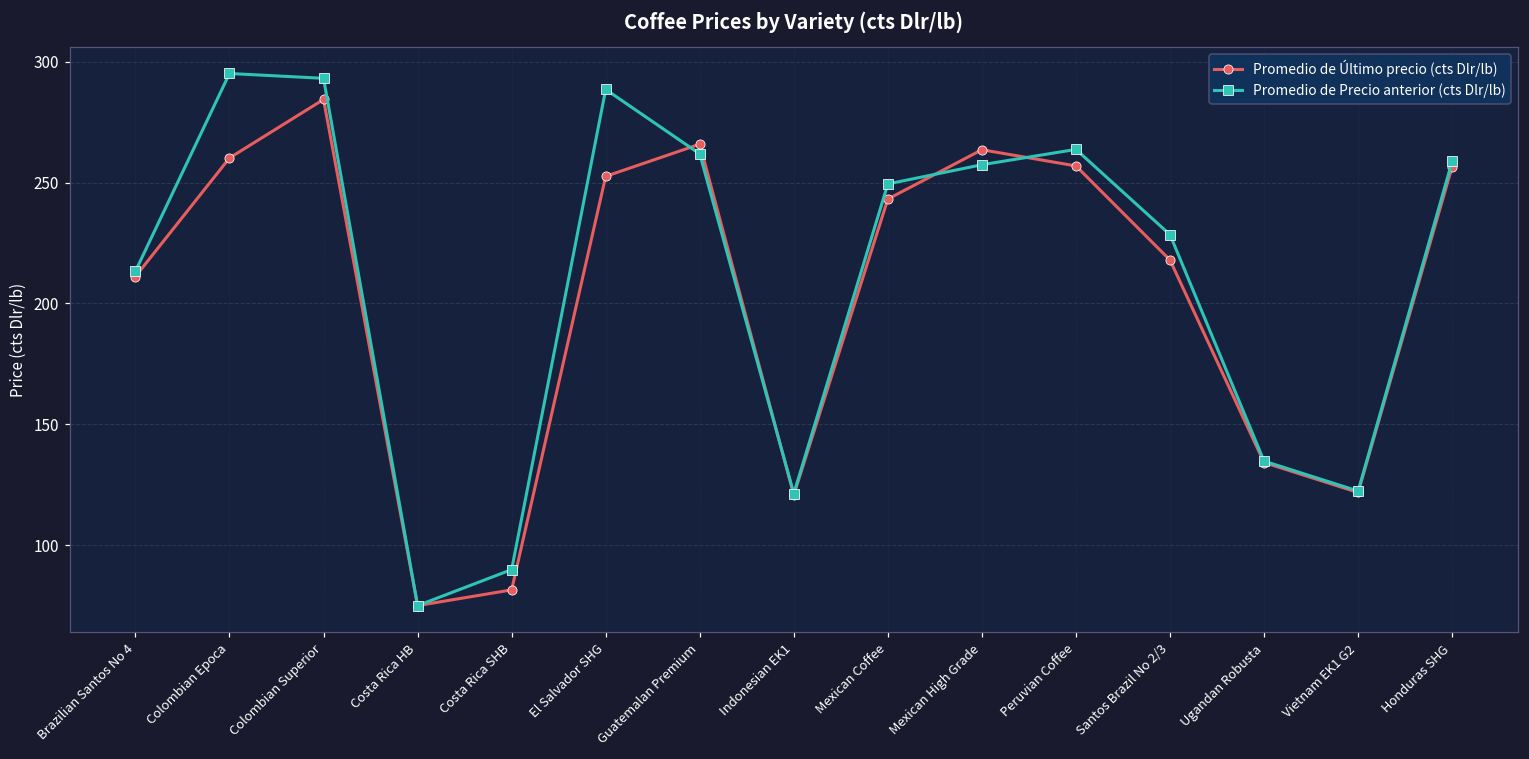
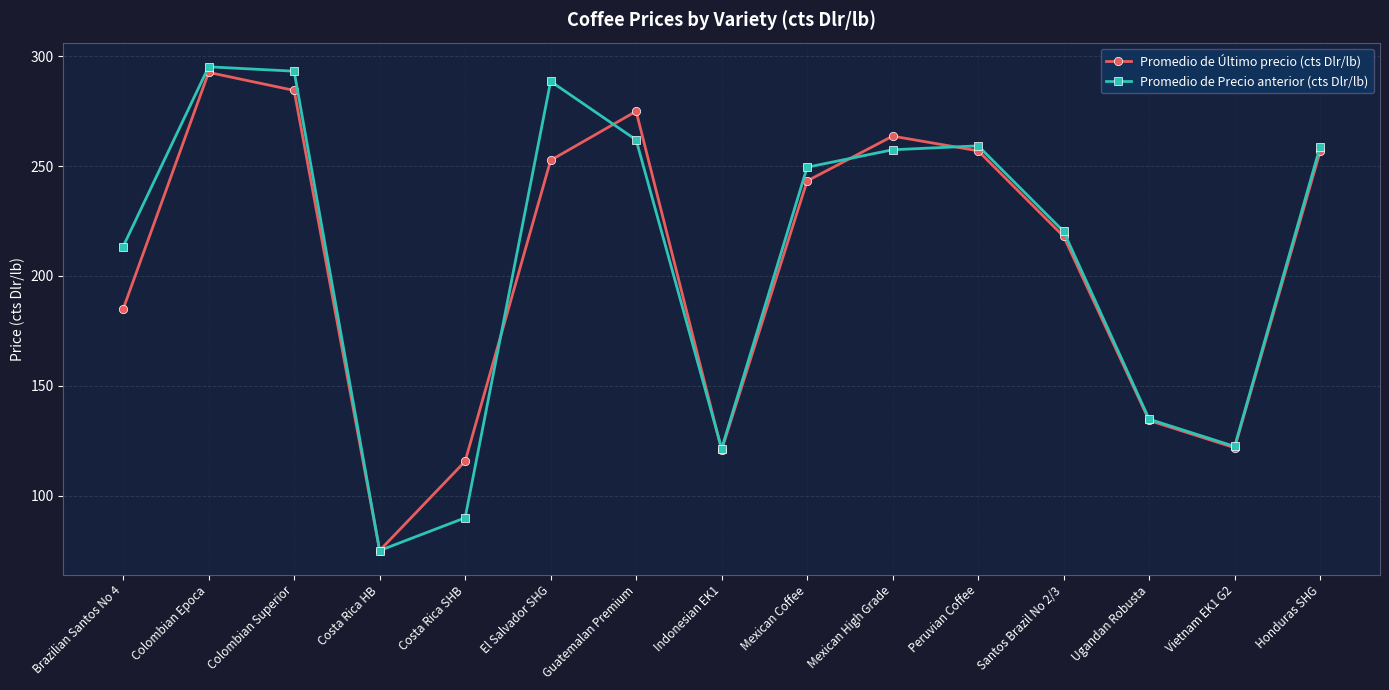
Promedio de Último precio (cts Dlr/lb), Brazilian Santos No 4: 211 -> 185
Promedio de Último precio (cts Dlr/lb), Colombian Epoca: 260 -> 293
Promedio de Último precio (cts Dlr/lb), Costa Rica SHB: 82 -> 116
Promedio de Último precio (cts Dlr/lb), Guatemalan Premium: 266 -> 275
Promedio de Precio anterior (cts Dlr/lb), Peruvian Coffee: 264 -> 259
Promedio de Precio anterior (cts Dlr/lb), Santos Brazil No 2/3: 228 -> 220
